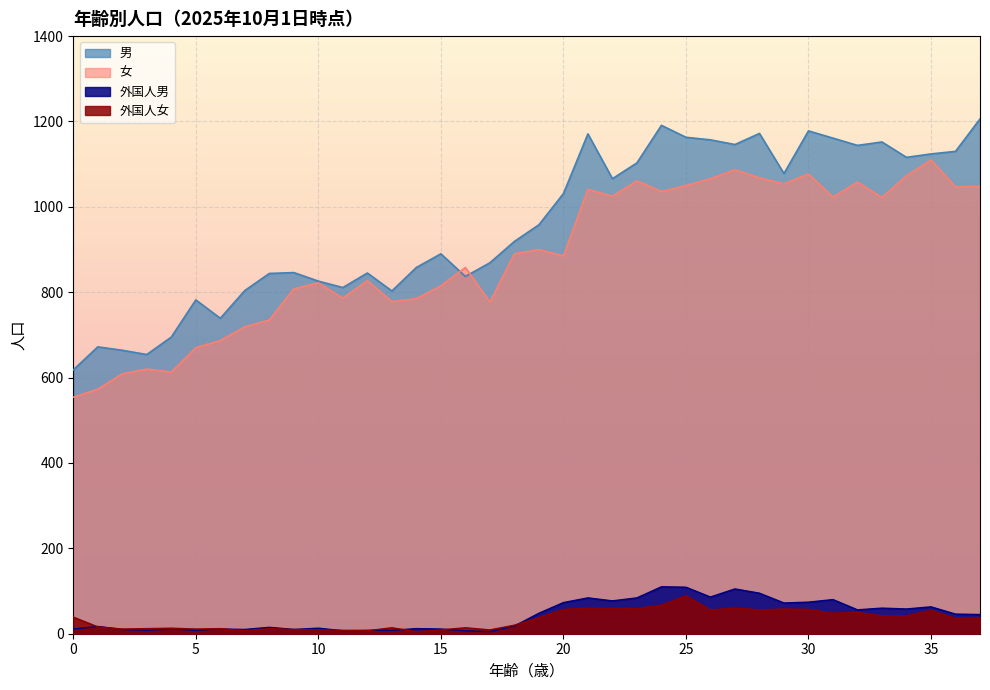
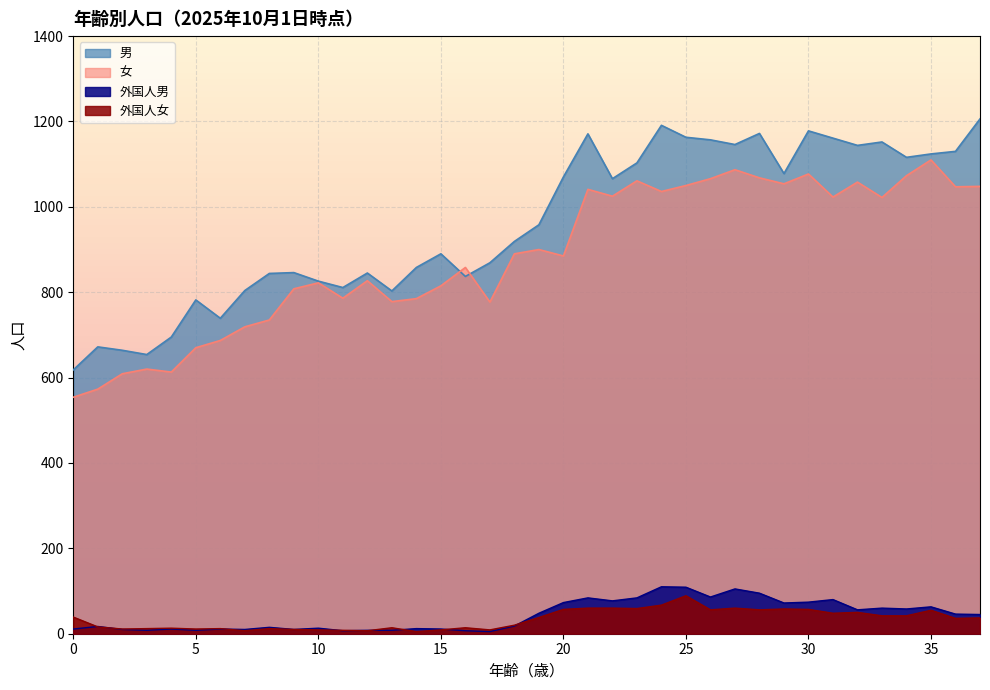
男, 20: 1030 -> 1070
